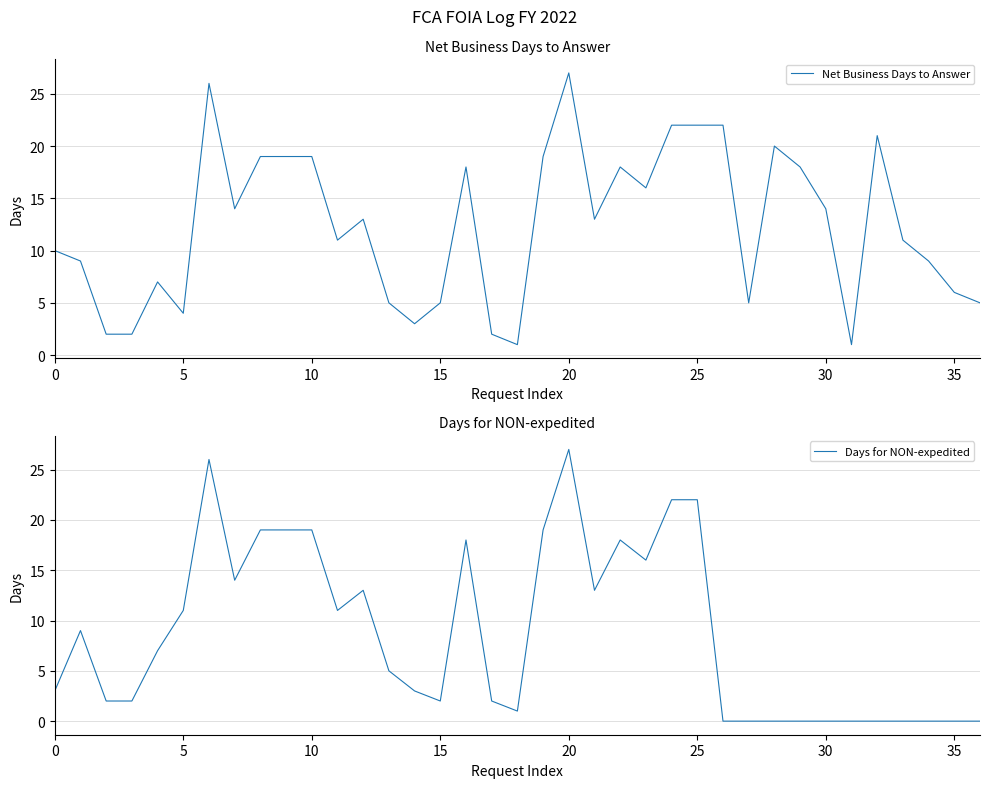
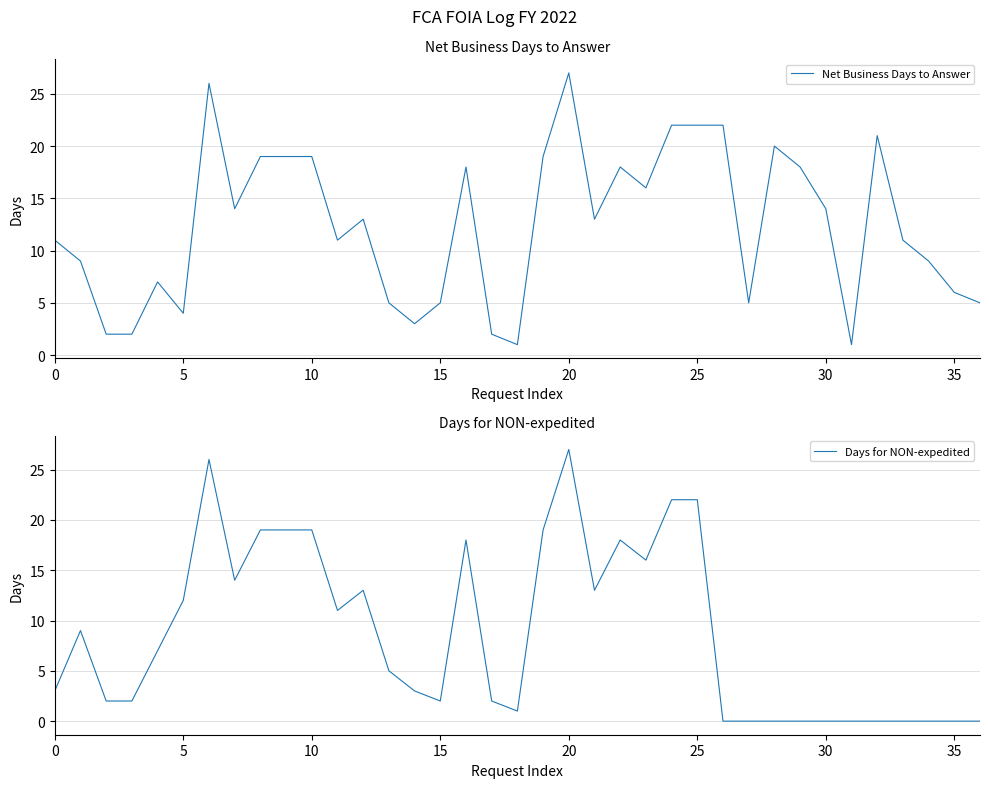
Net Business Days to Answer, 0: 10 -> 11
Days for NON-expedited, 5: 11 -> 12
